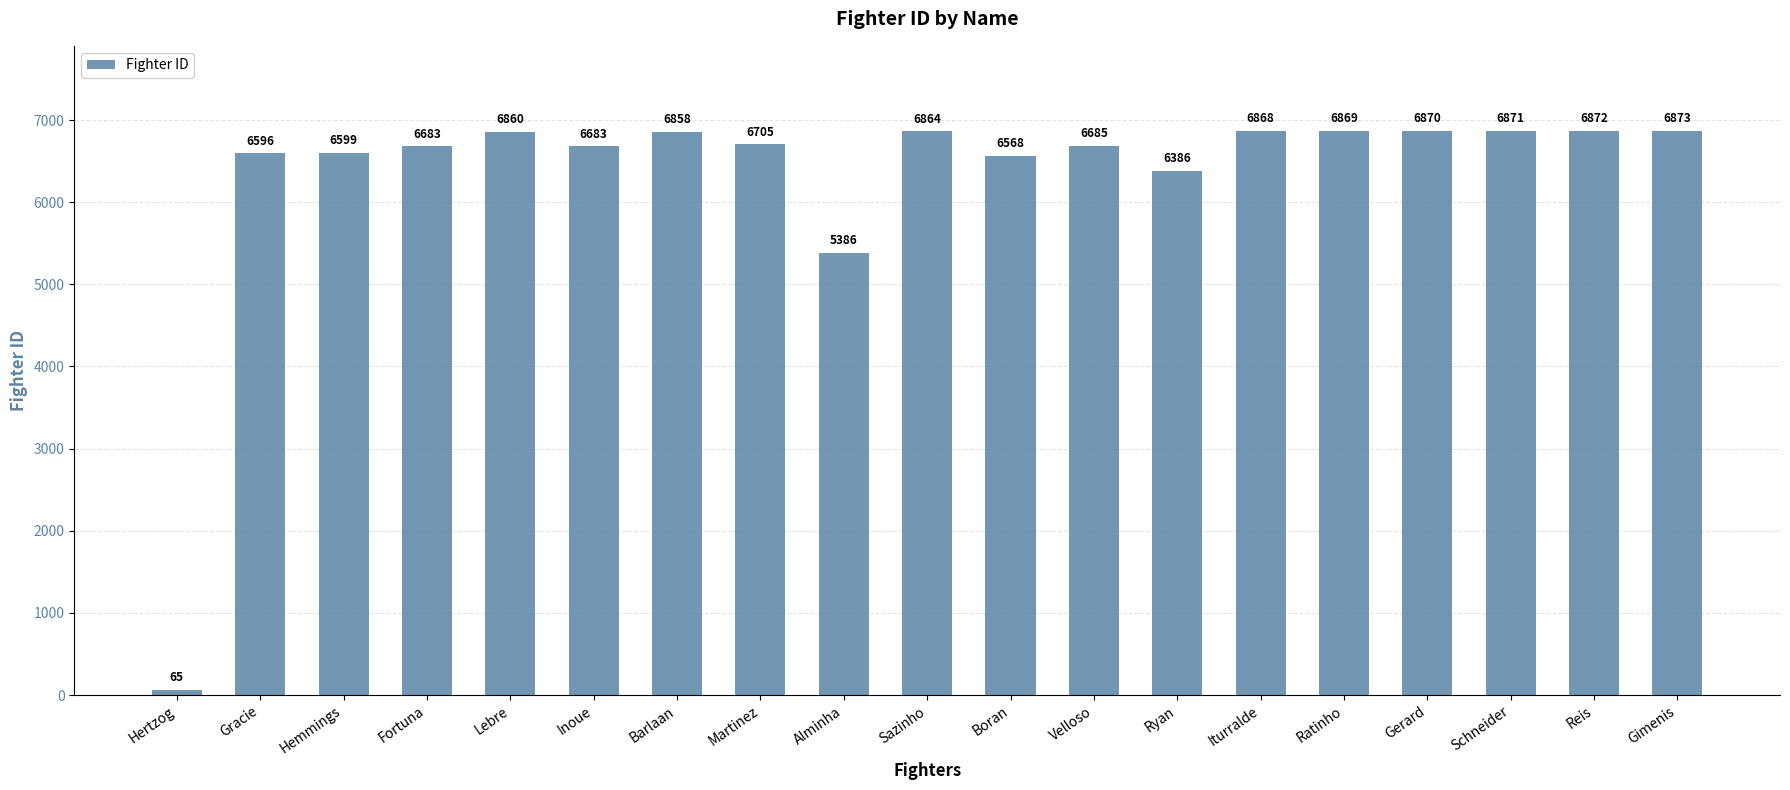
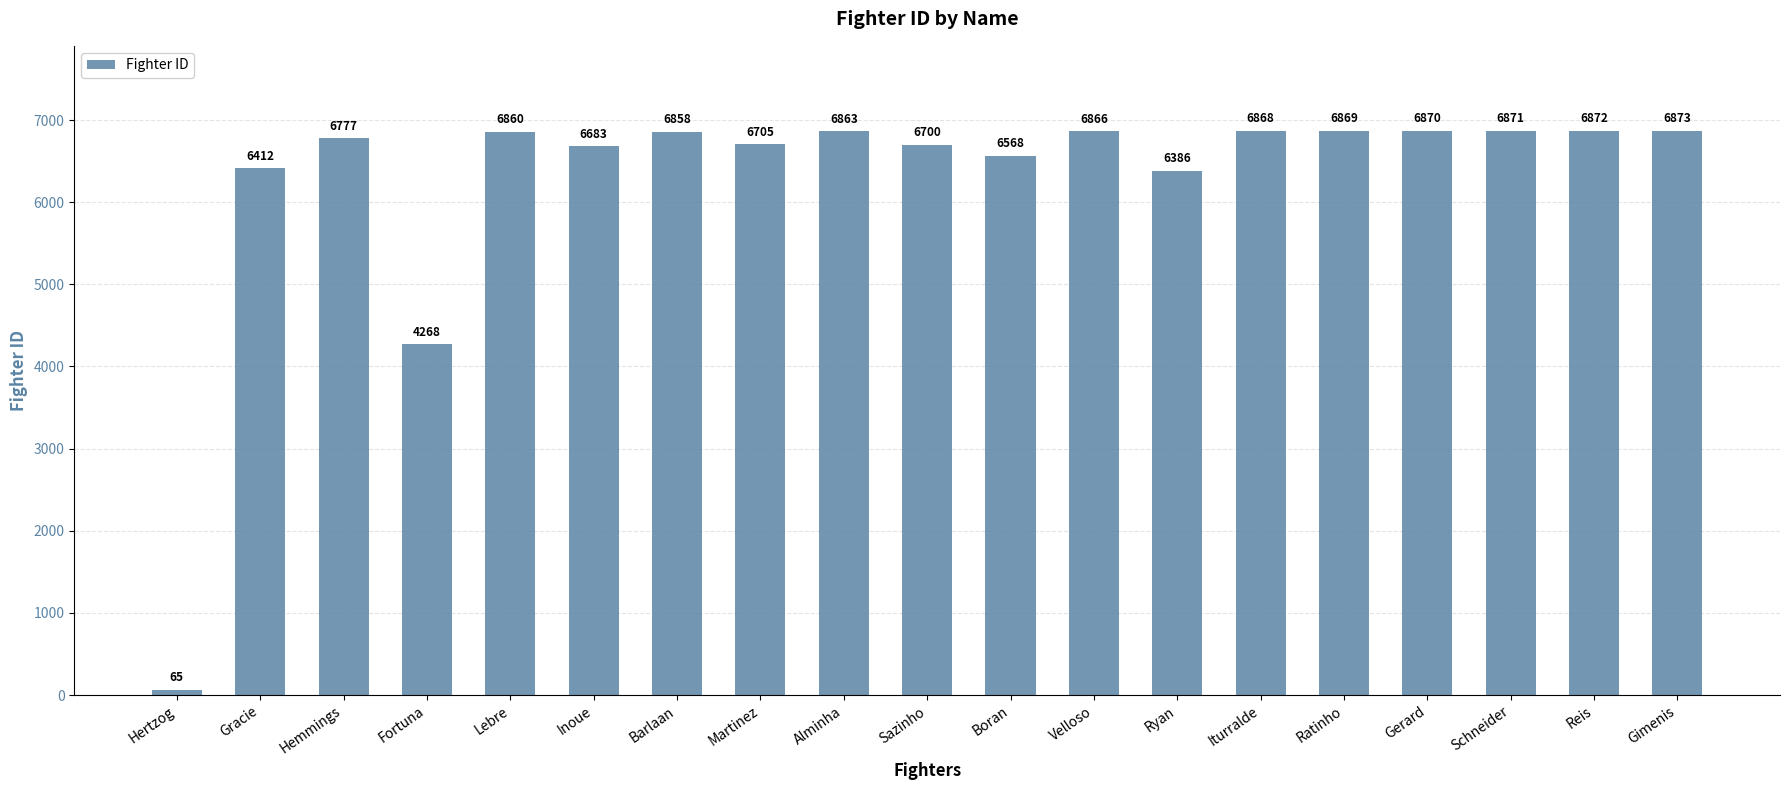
Gracie: 6596 -> 6412
Hemmings: 6599 -> 6777
Fortuna: 6683 -> 4268
Alminha: 5386 -> 6863
Sazinho: 6864 -> 6700
Velloso: 6685 -> 6866
